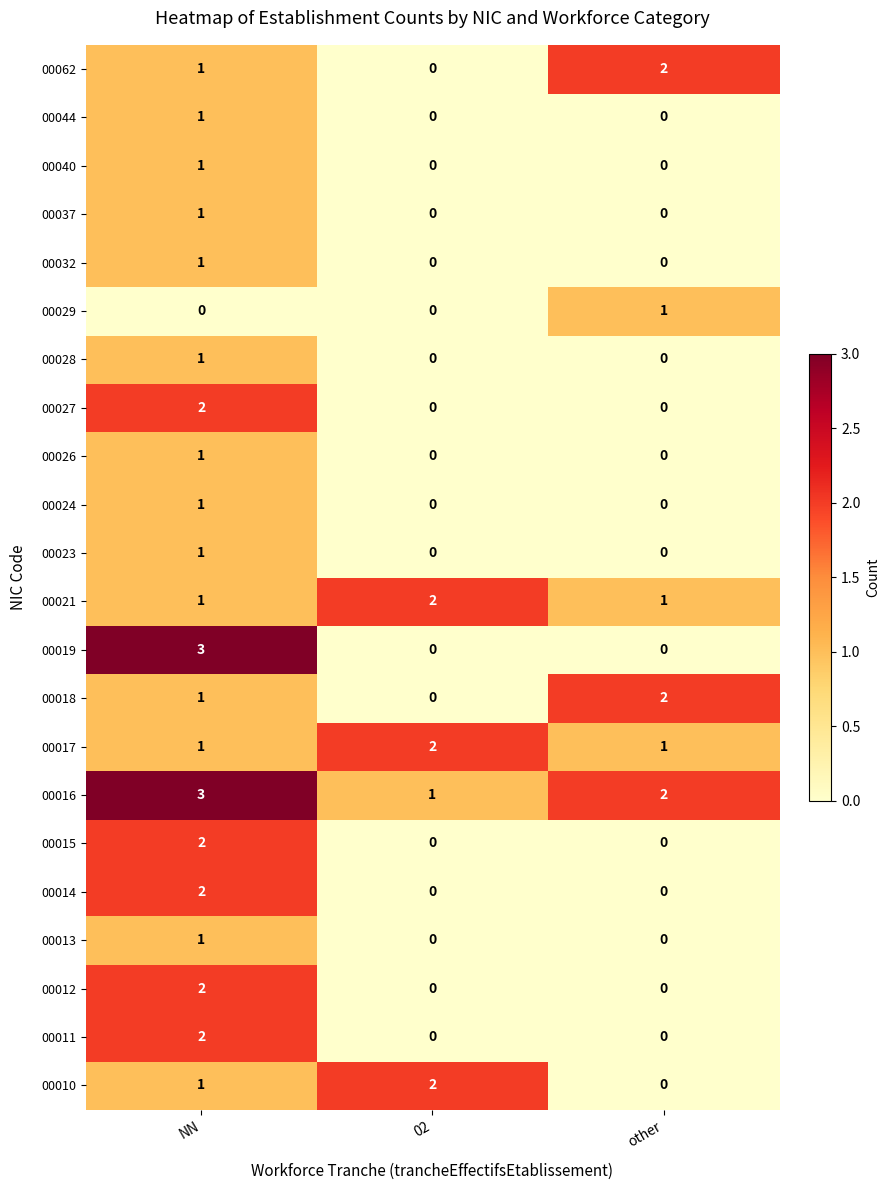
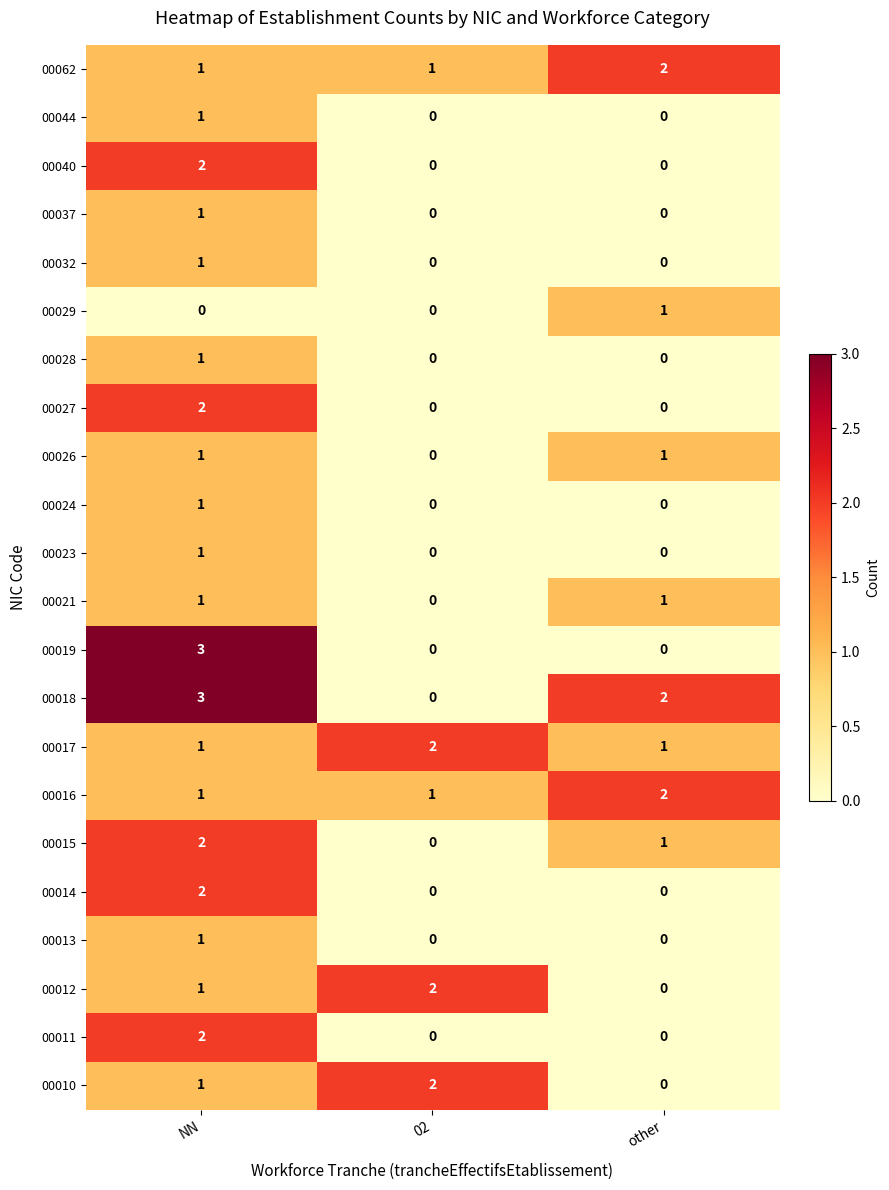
00062, 02: 0 -> 1
00040, NN: 1 -> 2
00026, other: 0 -> 1
00021, 02: 2 -> 0
00018, NN: 1 -> 3
00016, NN: 3 -> 1
00015, other: 0 -> 1
00012, NN: 2 -> 1
00012, 02: 0 -> 2
